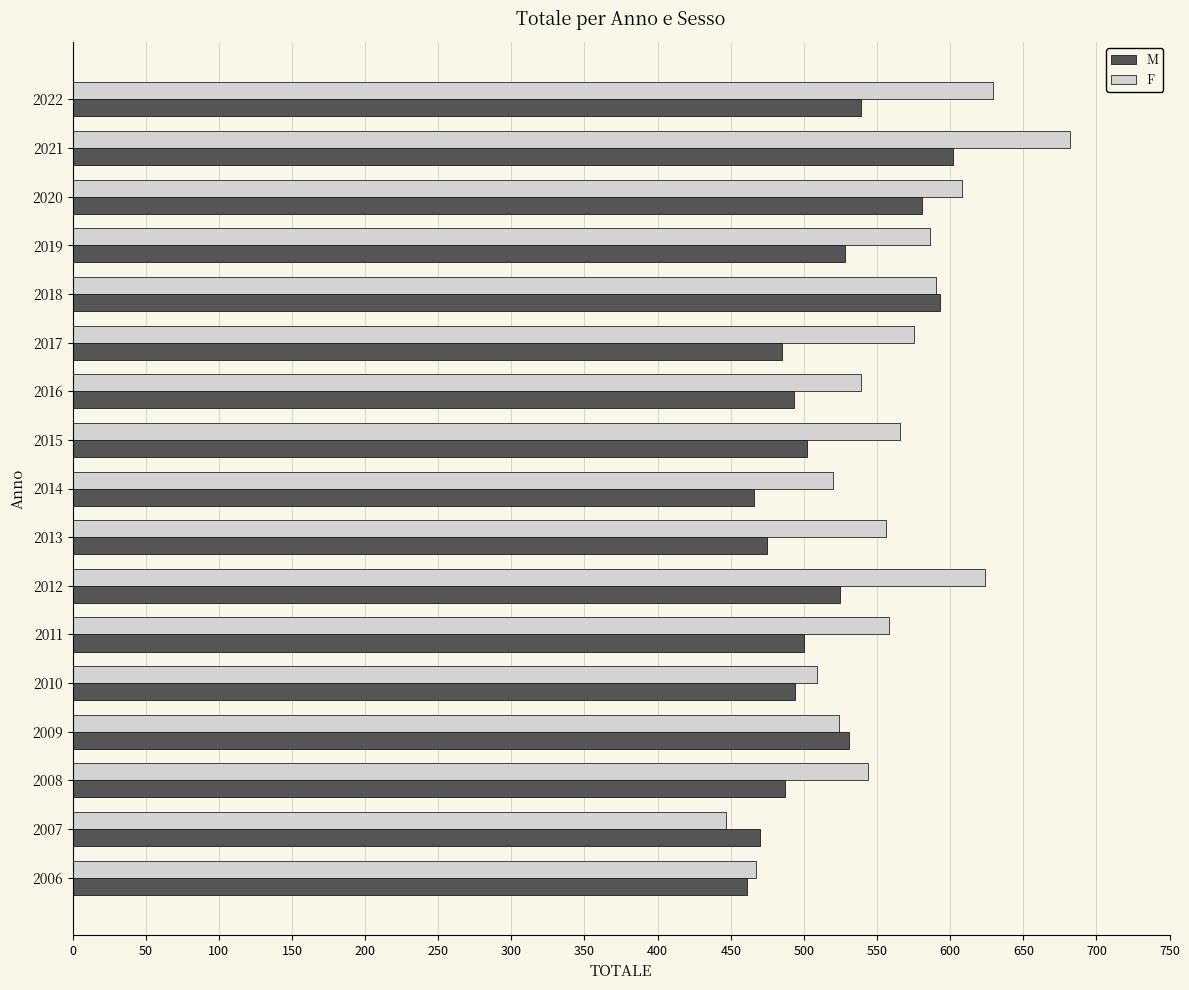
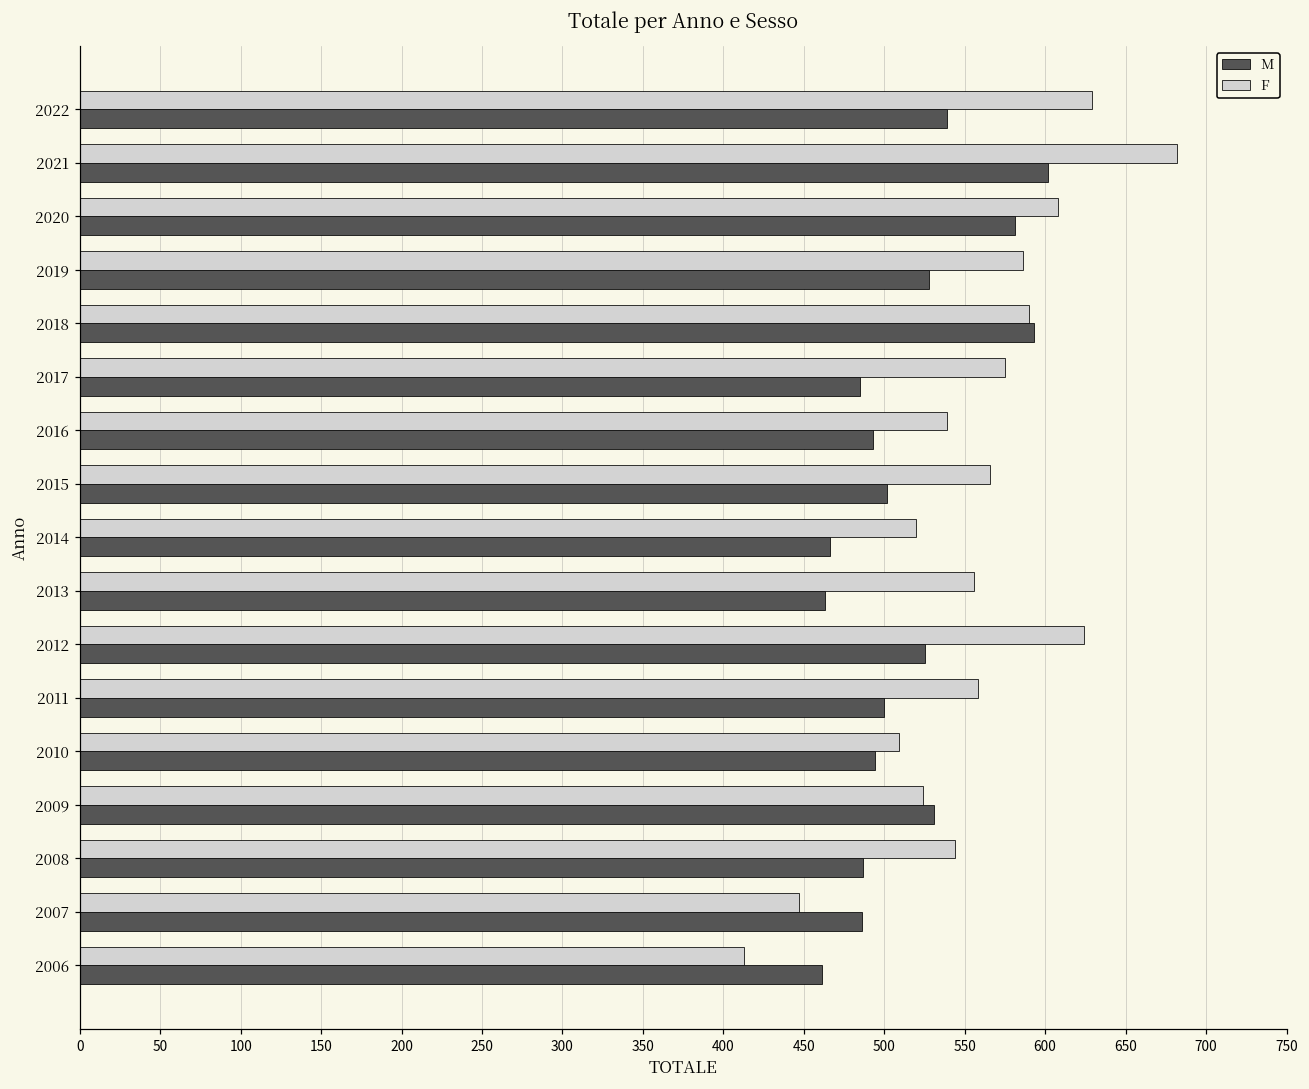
M, 2013: 475 -> 463
M, 2007: 470 -> 486
F, 2006: 467 -> 413
